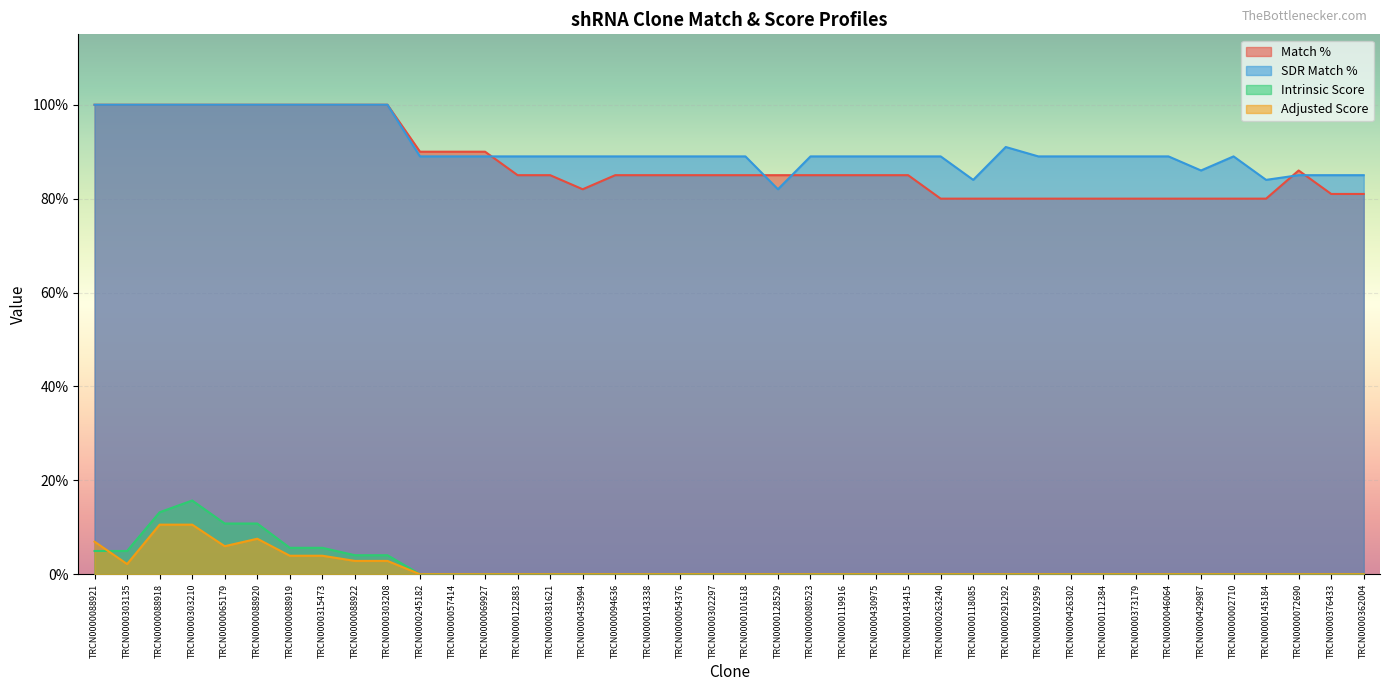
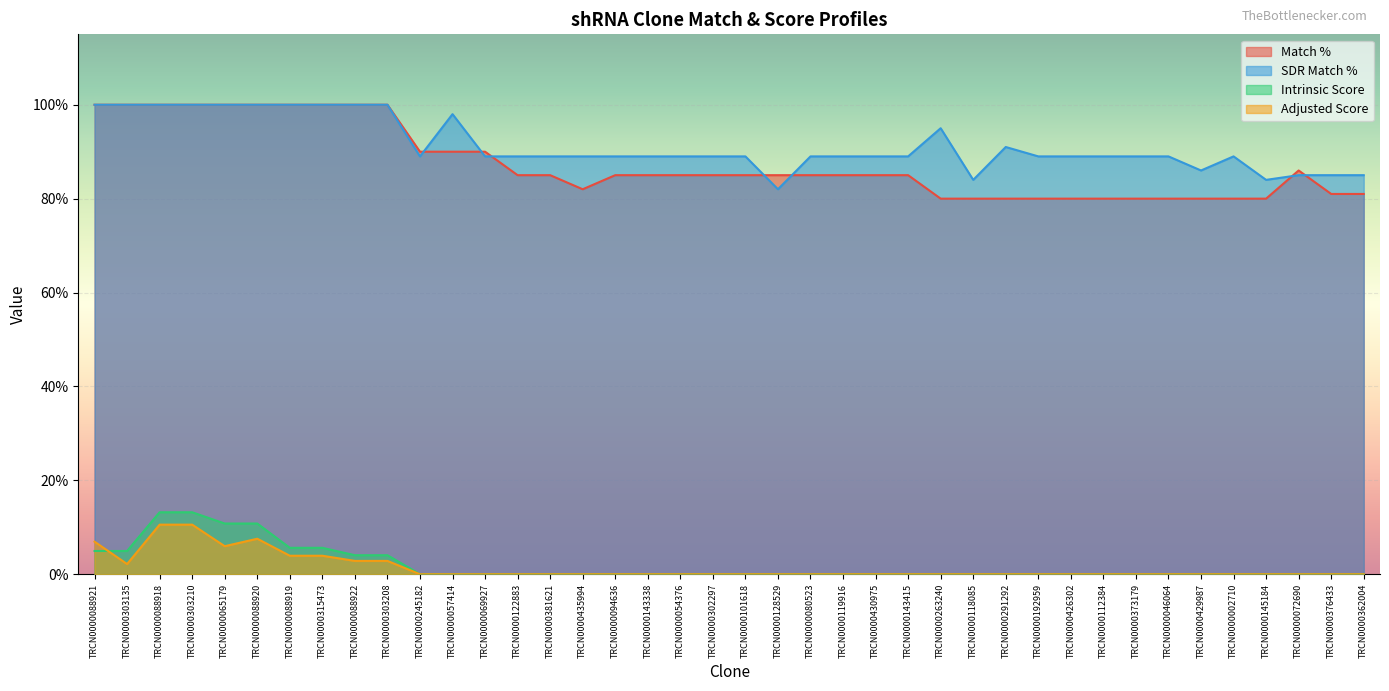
Intrinsic Score, TRCN0000303210: 16% -> 13%
SDR Match %, TRCN0000057414: 89% -> 98%
SDR Match %, TRCN0000263240: 89% -> 95%
